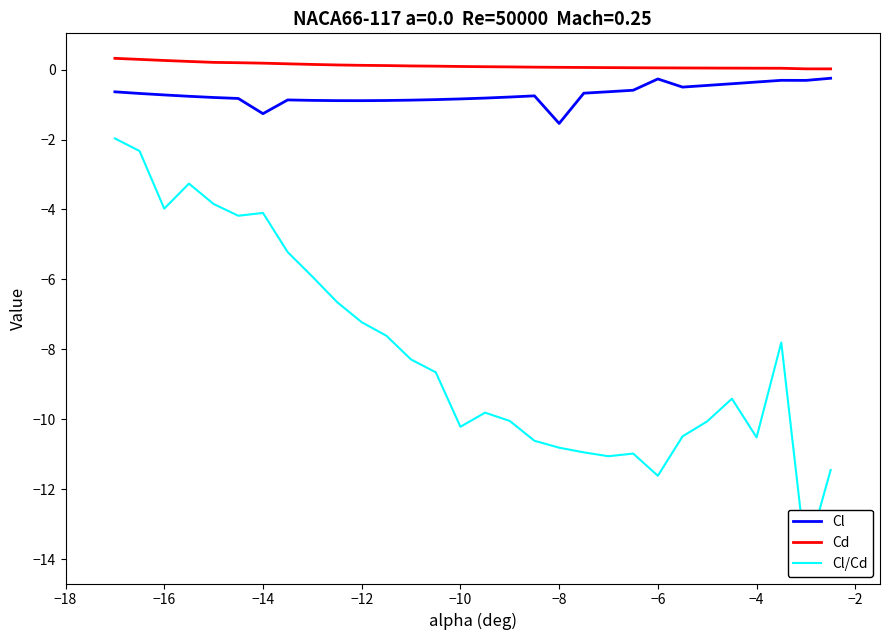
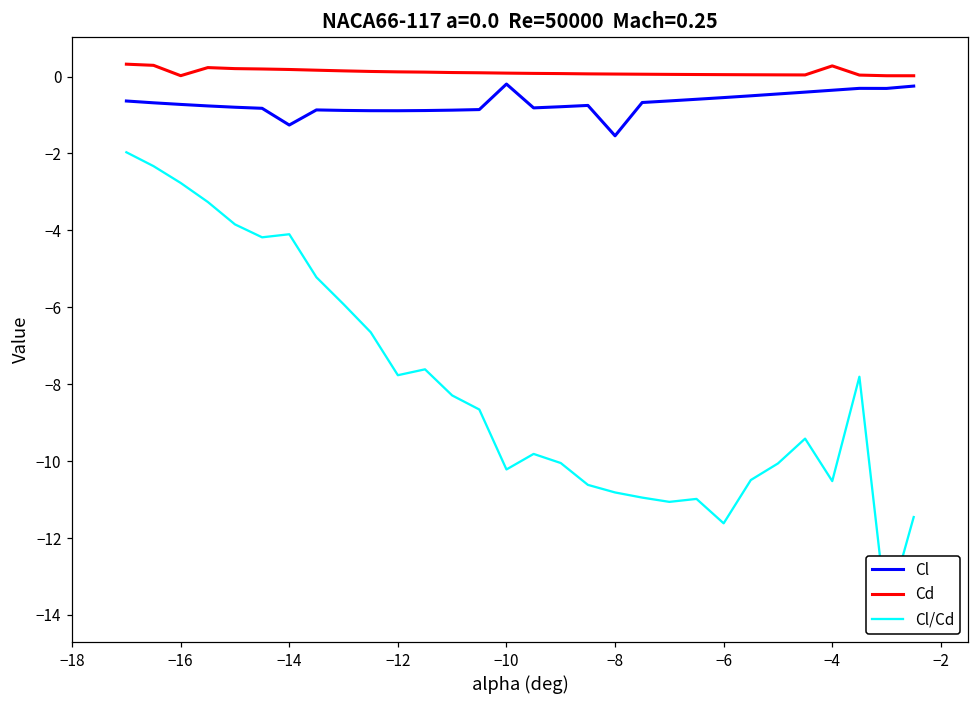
Cd, −16: 0.3 -> 0.0
Cl/Cd, −16: -4.0 -> -2.8
Cl/Cd, −12: -7.2 -> -7.8
Cl, −10: -0.8 -> -0.2
Cl, −6: -0.3 -> -0.5
Cd, −4: 0.0 -> 0.3
